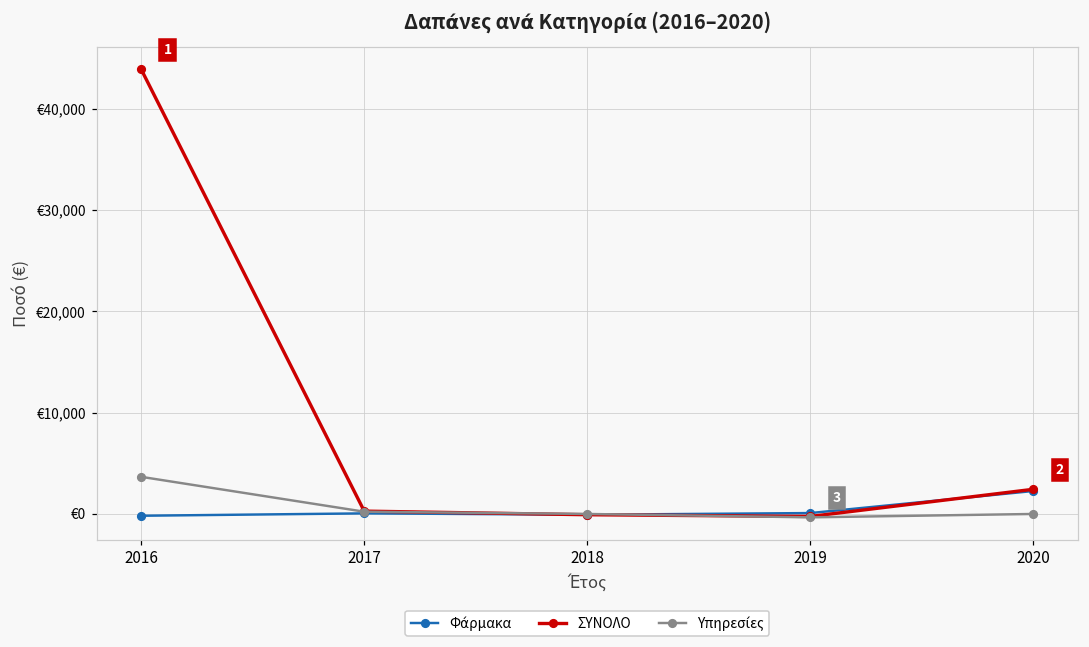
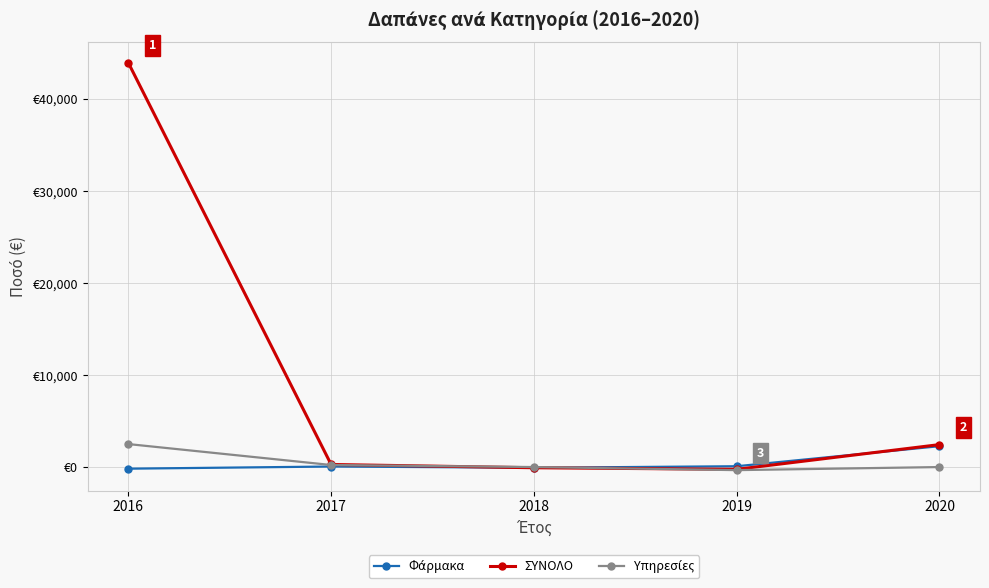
Υπηρεσίες, 2016: €4,000 -> €2,000
